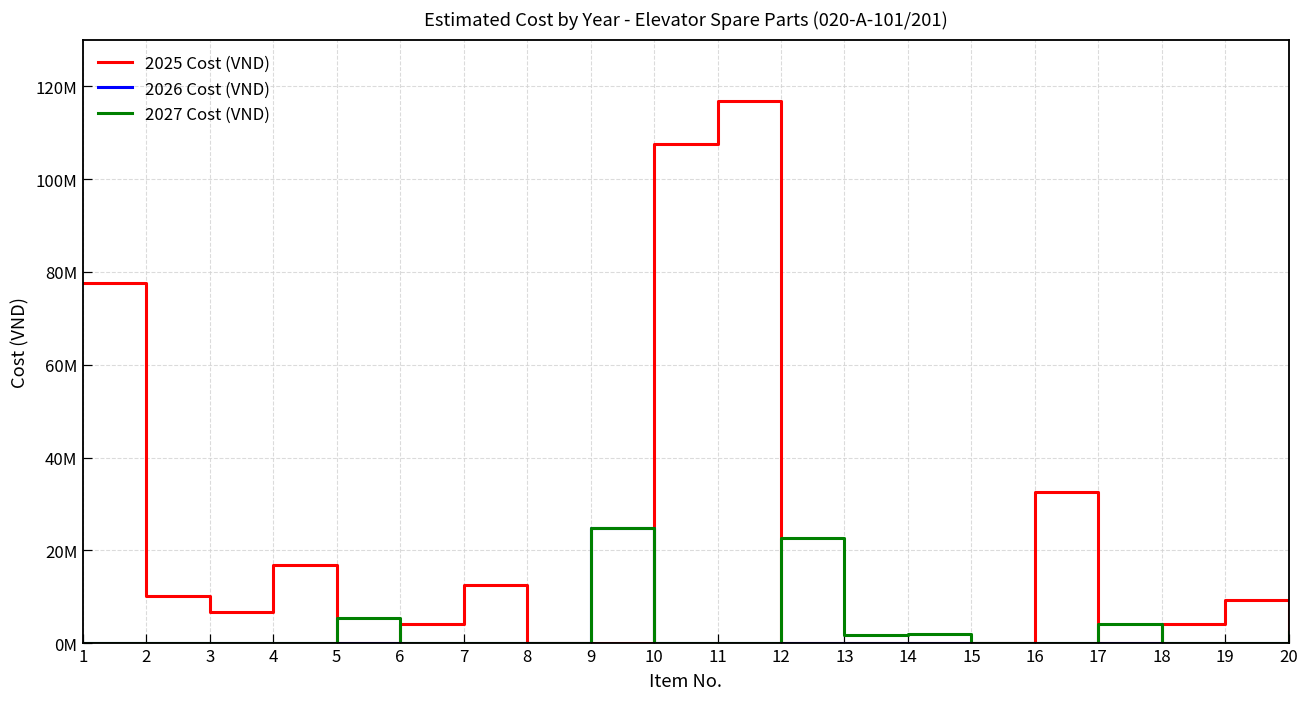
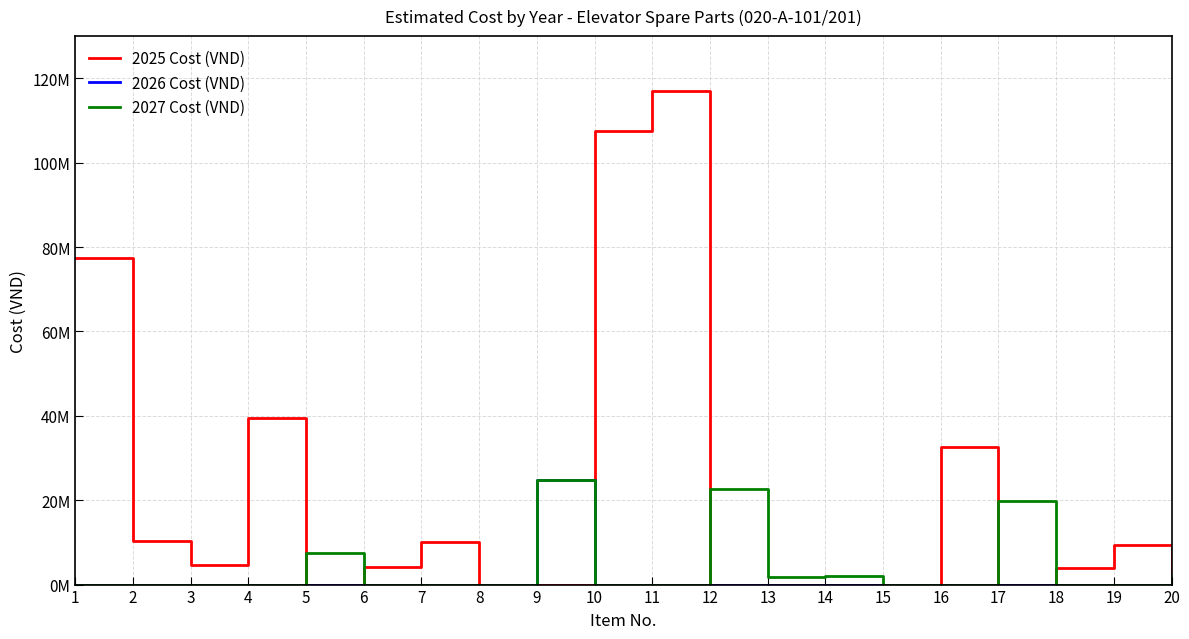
2025 Cost (VND), 3: 7000000 -> 5000000
2025 Cost (VND), 4: 17000000 -> 39000000
2027 Cost (VND), 5: 5000000 -> 7000000
2025 Cost (VND), 7: 12000000 -> 10000000
2027 Cost (VND), 17: 4000000 -> 20000000
